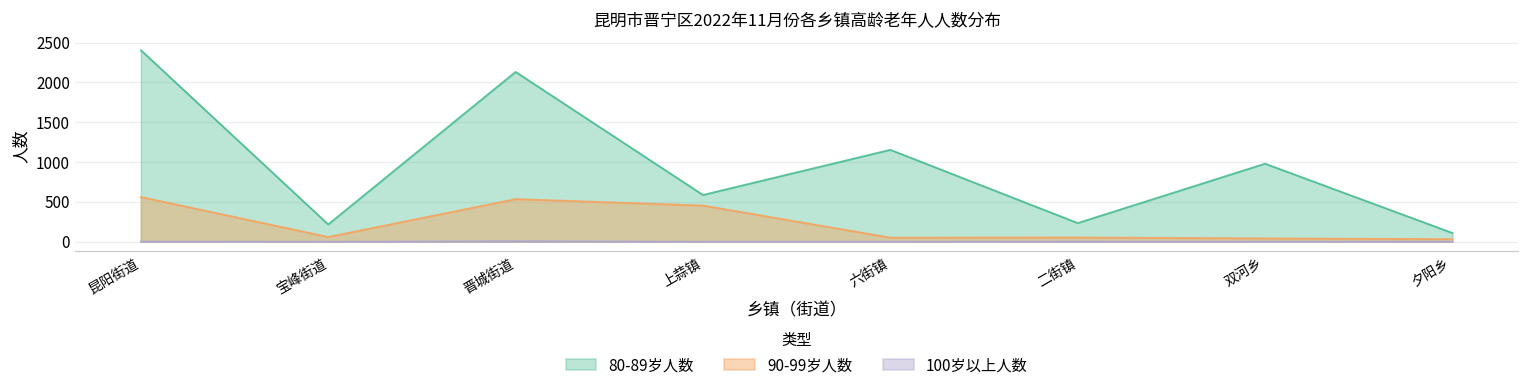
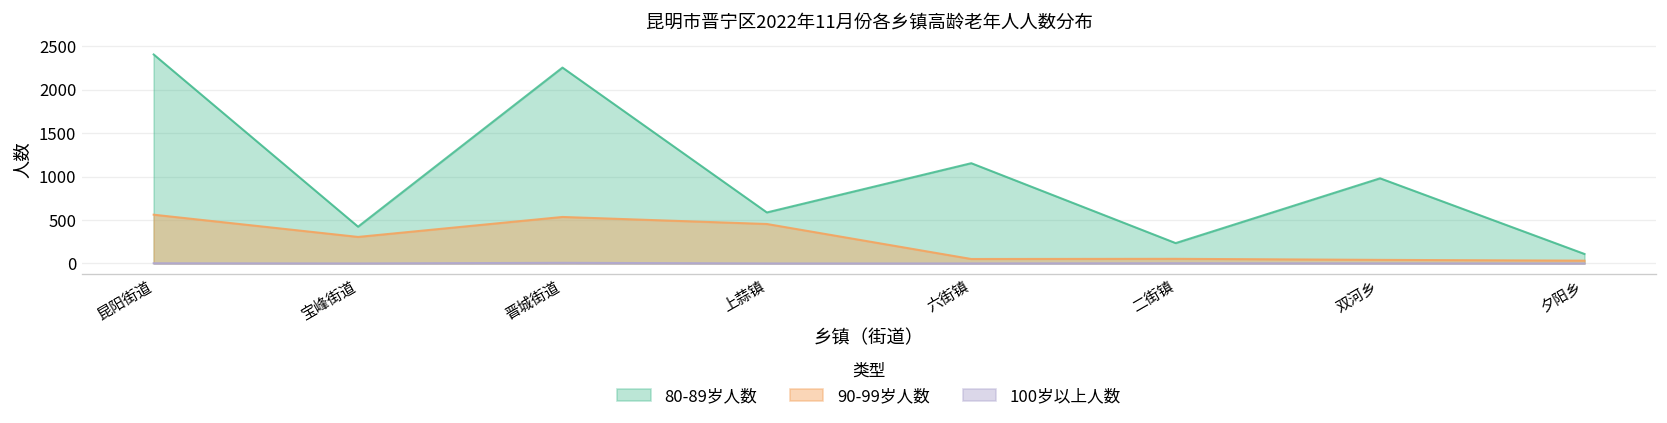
80-89岁人数, 宝峰街道: 200 -> 400
90-99岁人数, 宝峰街道: 100 -> 300
80-89岁人数, 晋城街道: 2100 -> 2300
